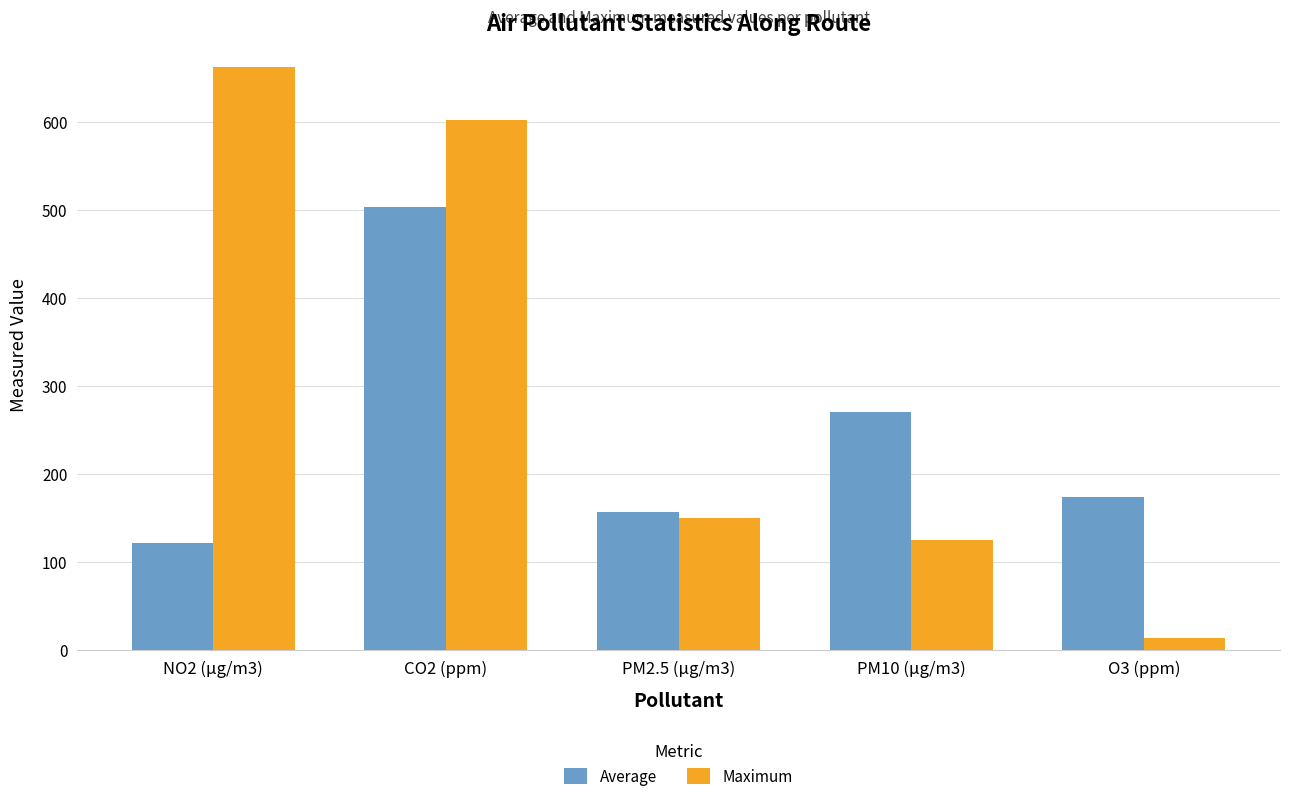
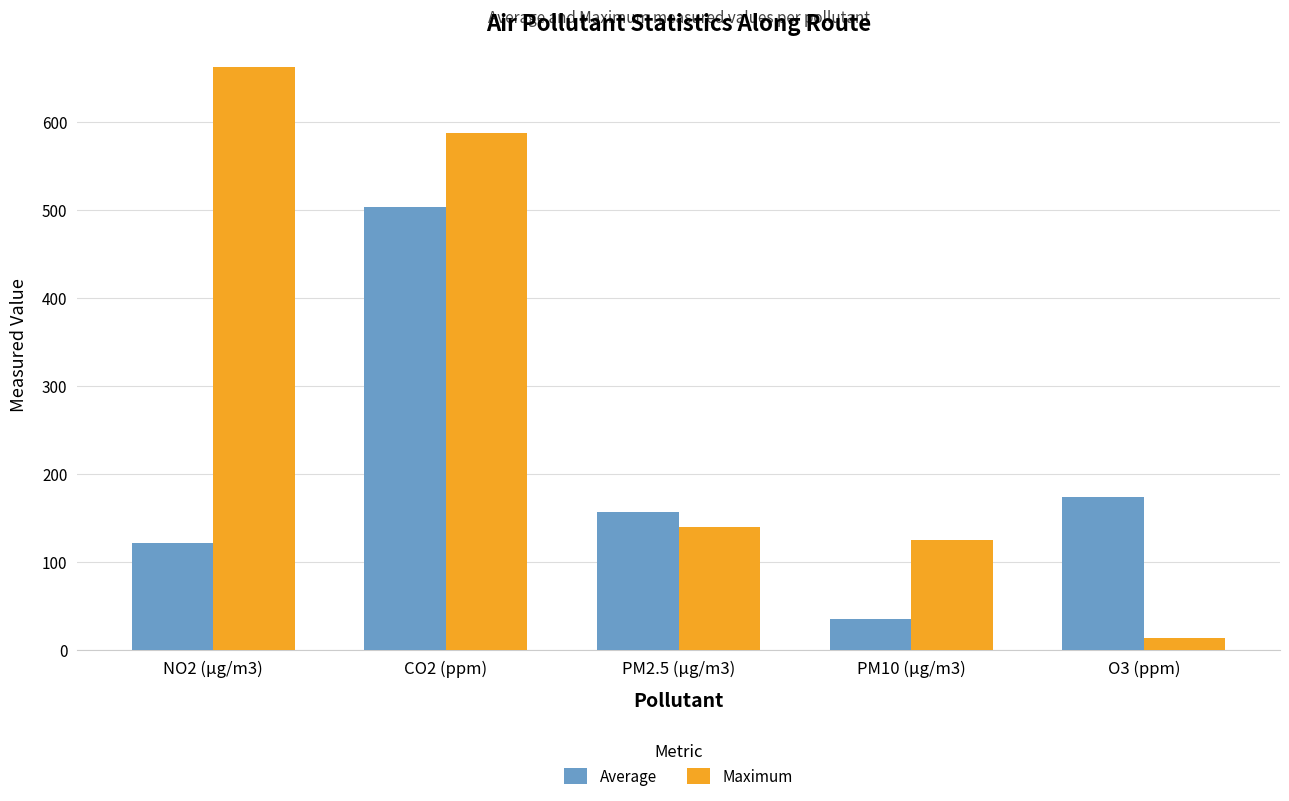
Maximum, CO2 (ppm): 600 -> 590
Maximum, PM2.5 (µg/m3): 150 -> 140
Average, PM10 (µg/m3): 270 -> 30
